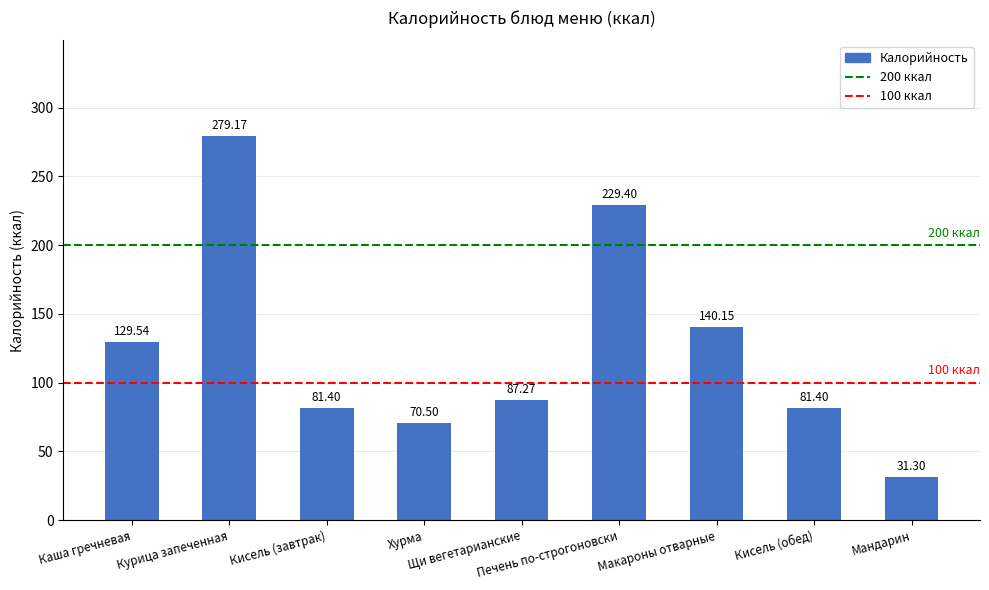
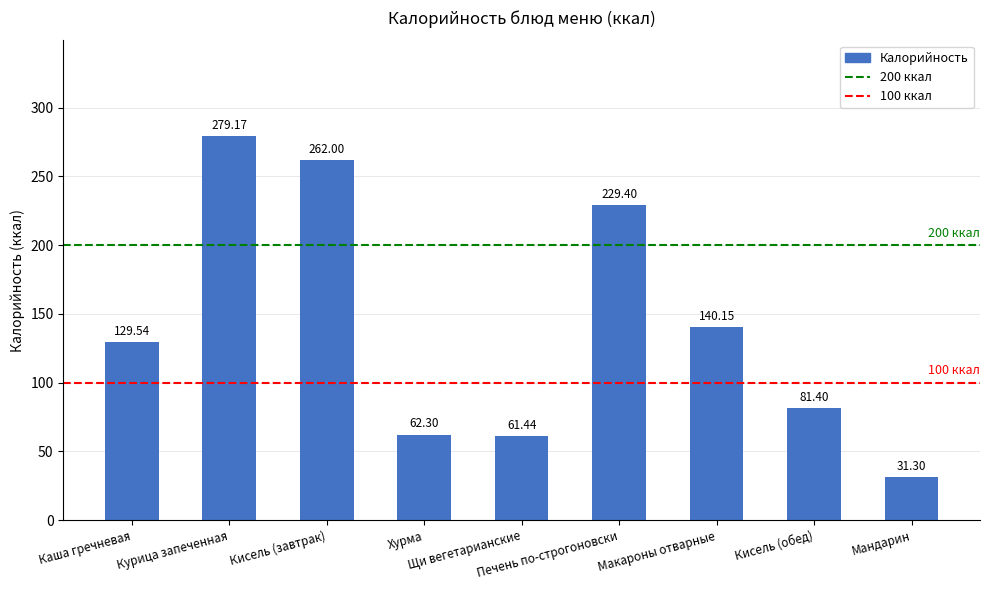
Кисель (завтрак): 81.40 -> 262.00
Хурма: 70.50 -> 62.30
Щи вегетарианские: 87.27 -> 61.44
